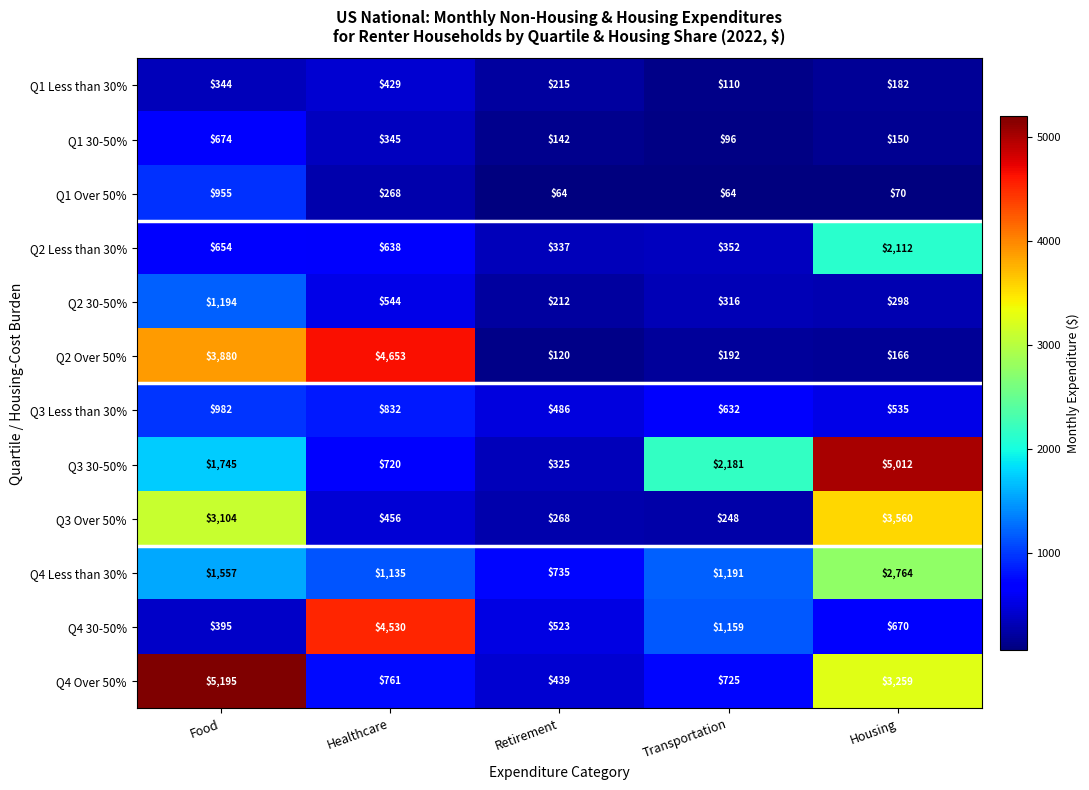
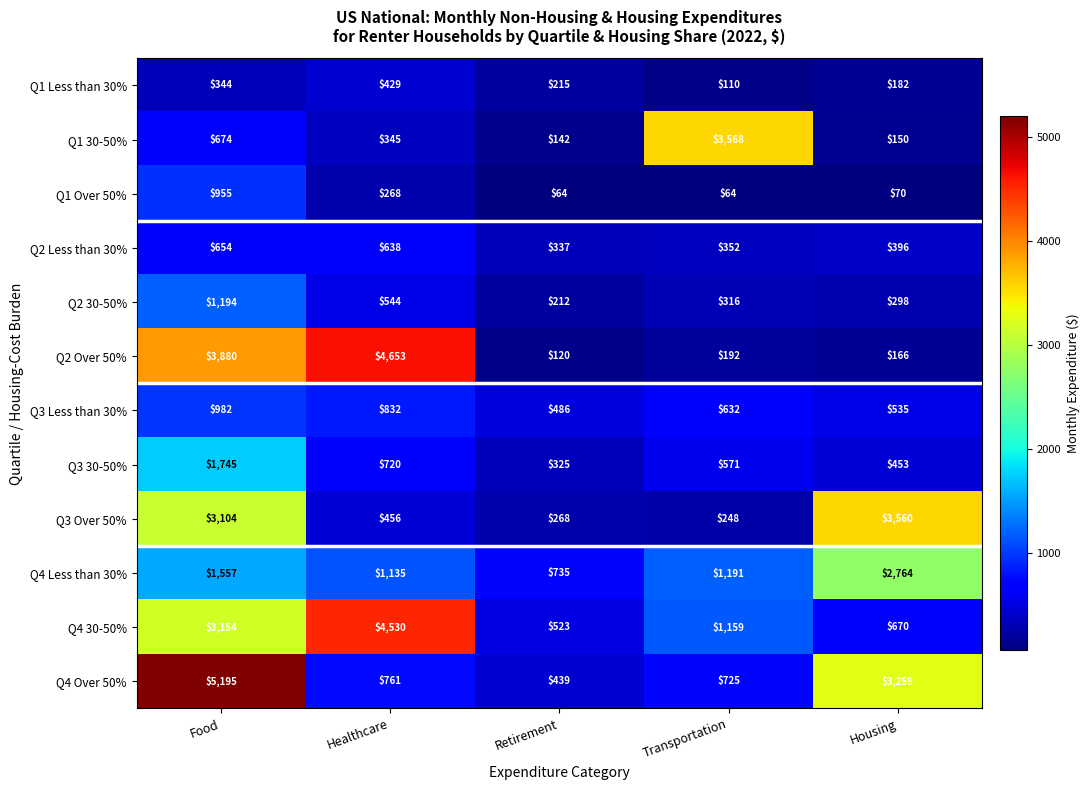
Q1 30-50%, Transportation: $96 -> $3,568
Q2 Less than 30%, Housing: $2,112 -> $396
Q3 30-50%, Transportation: $2,181 -> $571
Q3 30-50%, Housing: $5,012 -> $453
Q4 30-50%, Food: $395 -> $3,154
